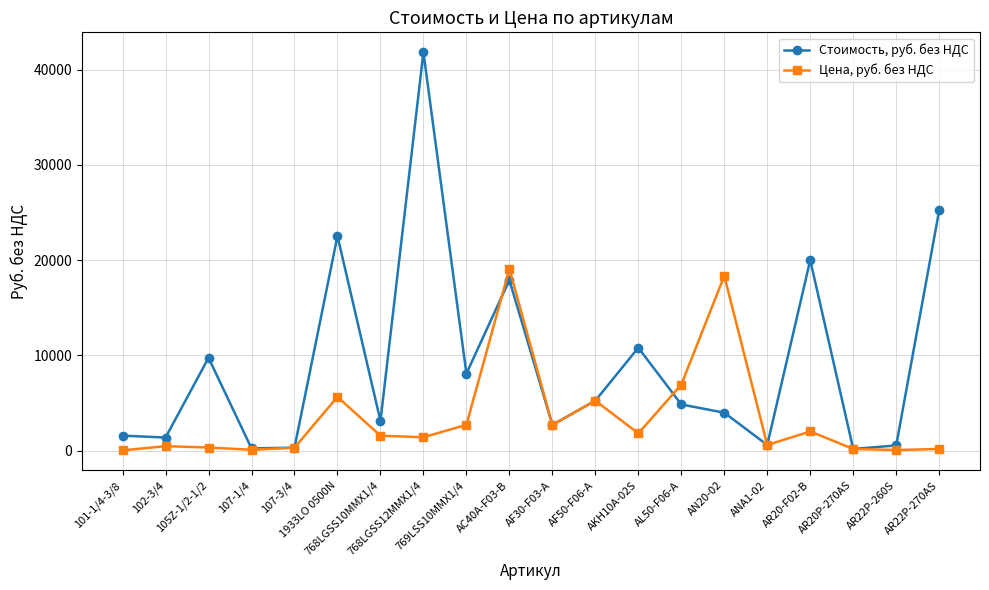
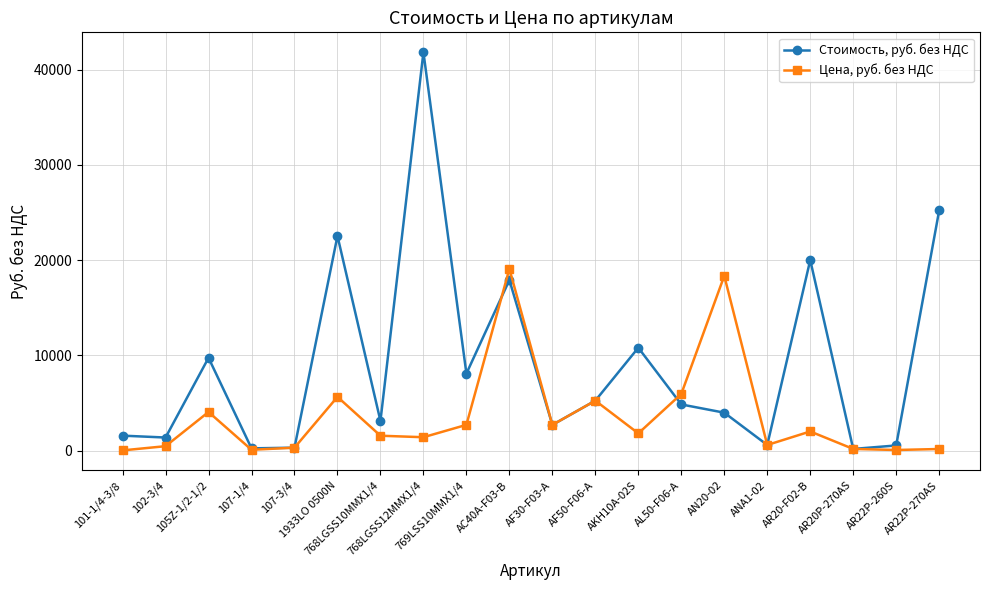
Цена, руб. без НДС, 105Z-1/2-1/2: 0 -> 4000
Цена, руб. без НДС, AL50-F06-A: 7000 -> 6000
